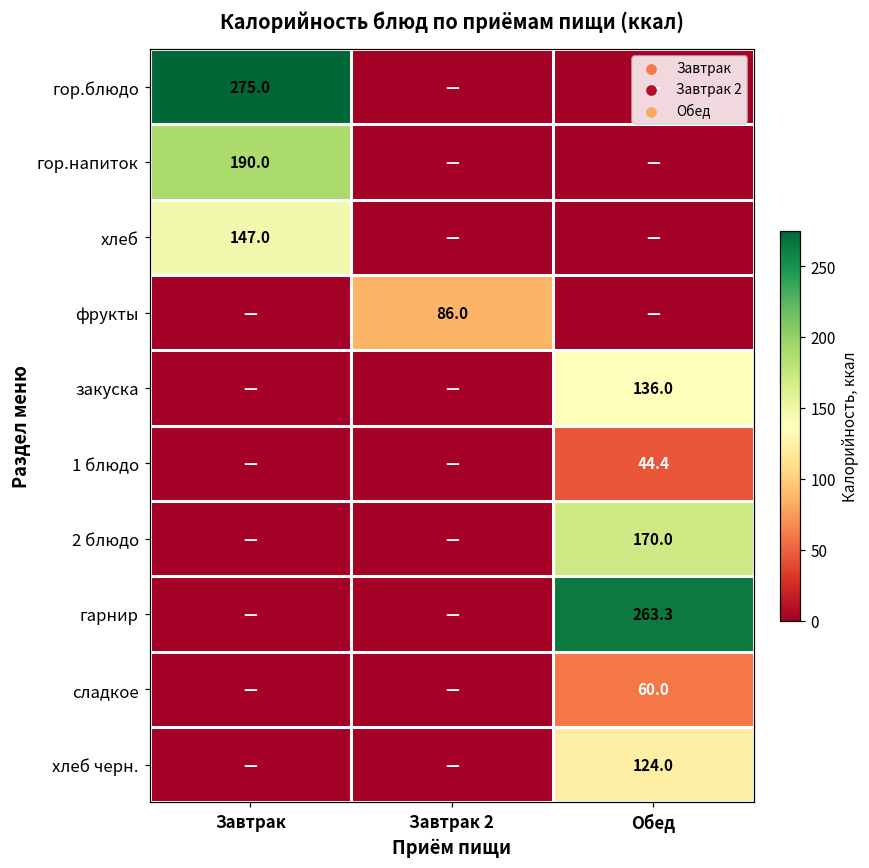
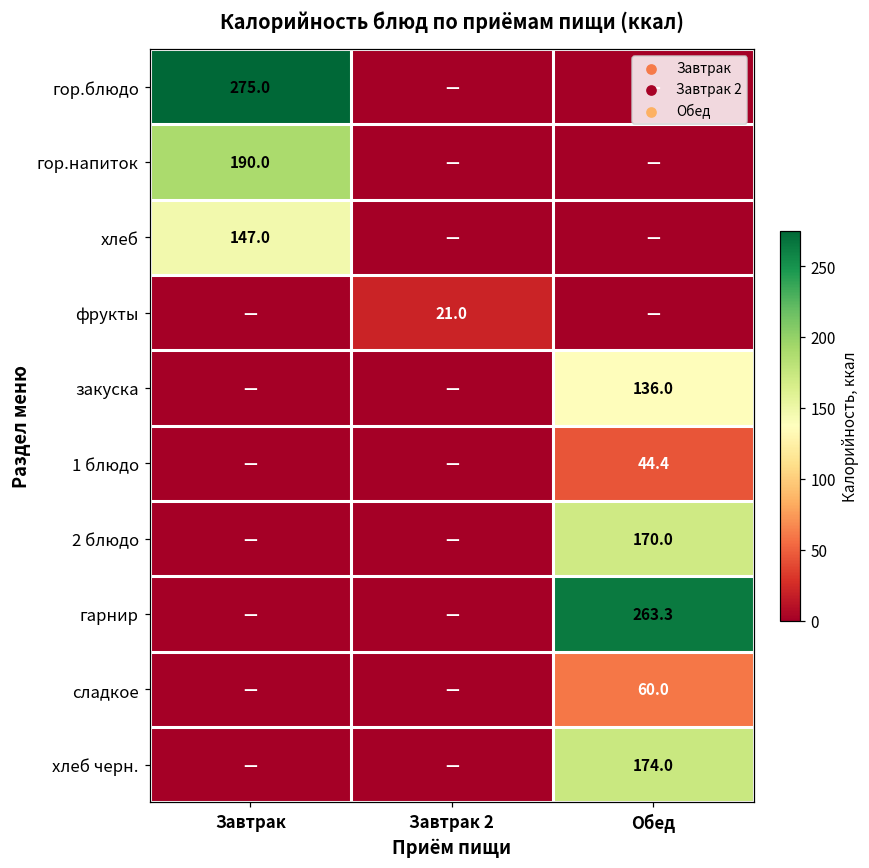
фрукты, Завтрак 2: 86.0 -> 21.0
хлеб черн., Обед: 124.0 -> 174.0
